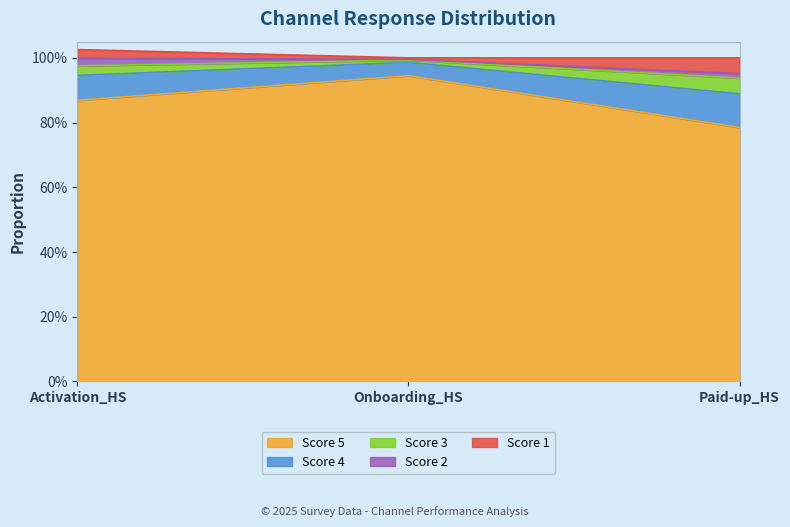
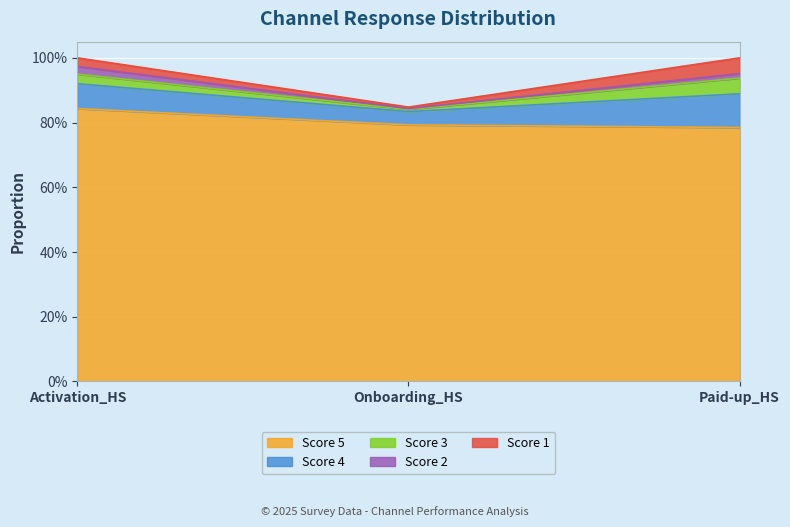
Score 5, Activation_HS: 87% -> 84%
Score 5, Onboarding_HS: 95% -> 79%
